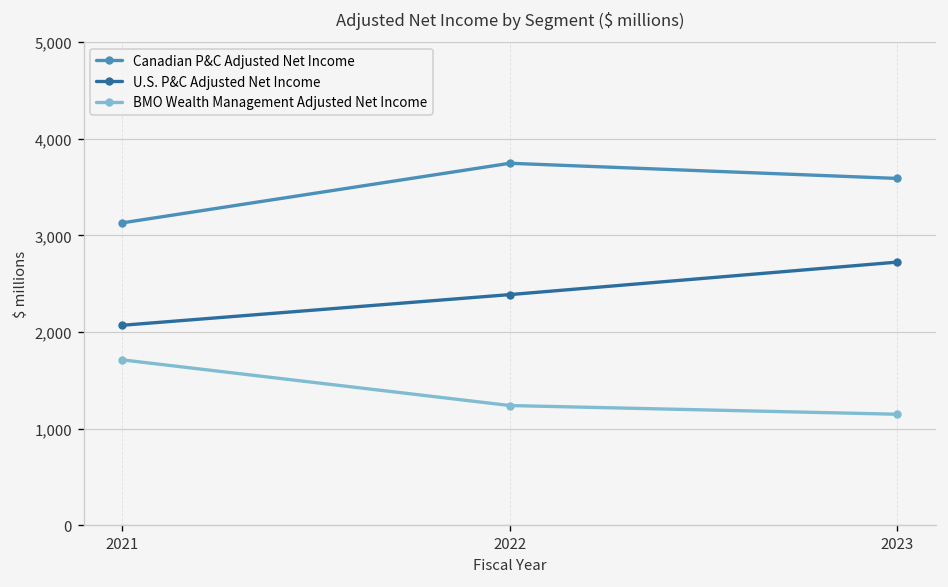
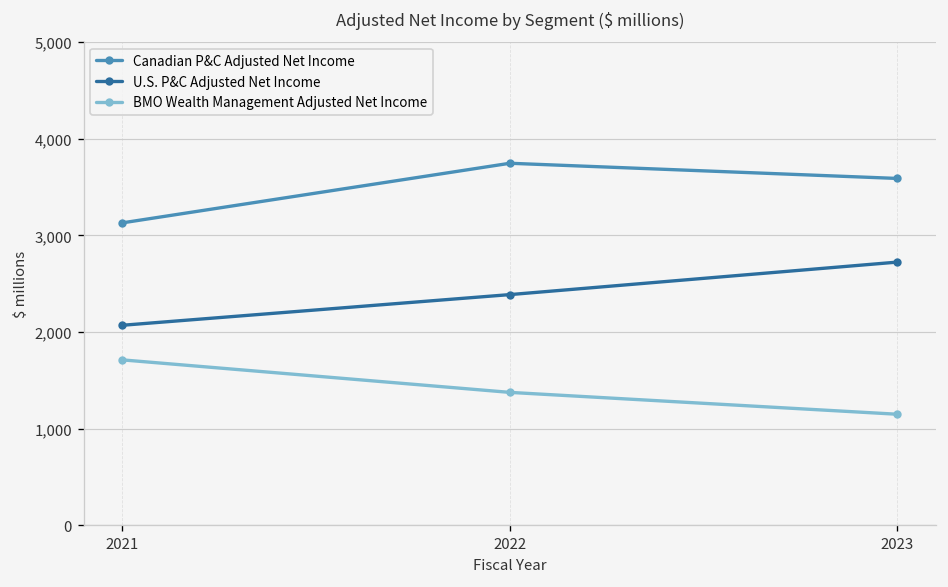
BMO Wealth Management Adjusted Net Income, 2022: 1,200 -> 1,400
